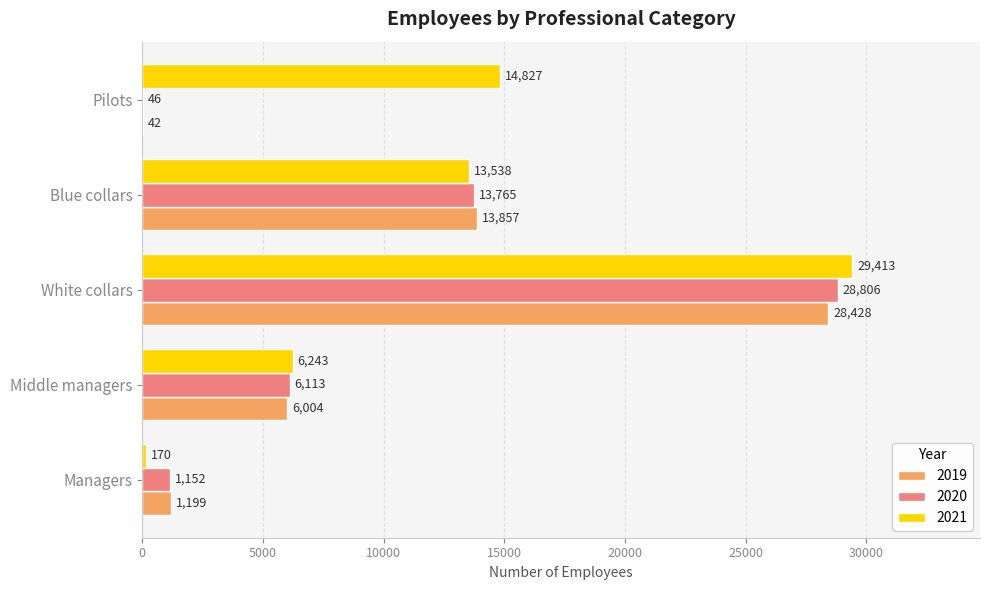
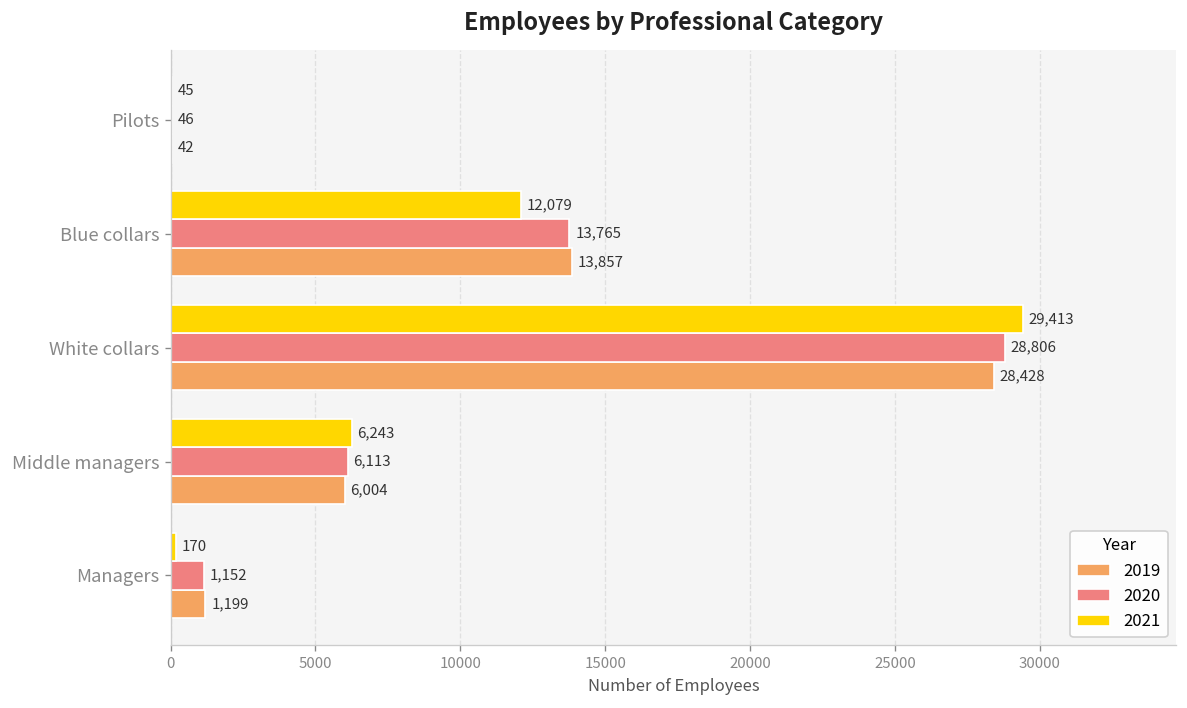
2021, Pilots: 14,827 -> 45
2021, Blue collars: 13,538 -> 12,079
